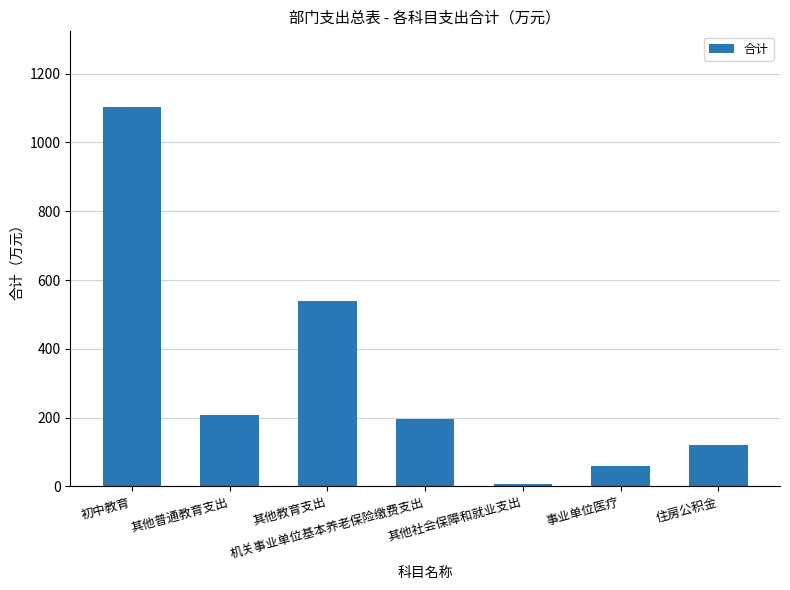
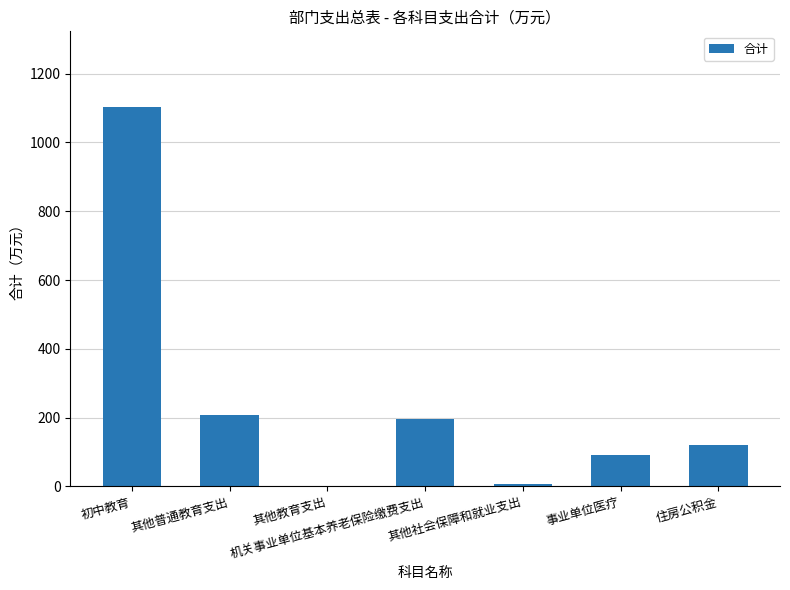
其他教育支出: 540 -> 0
事业单位医疗: 60 -> 90
